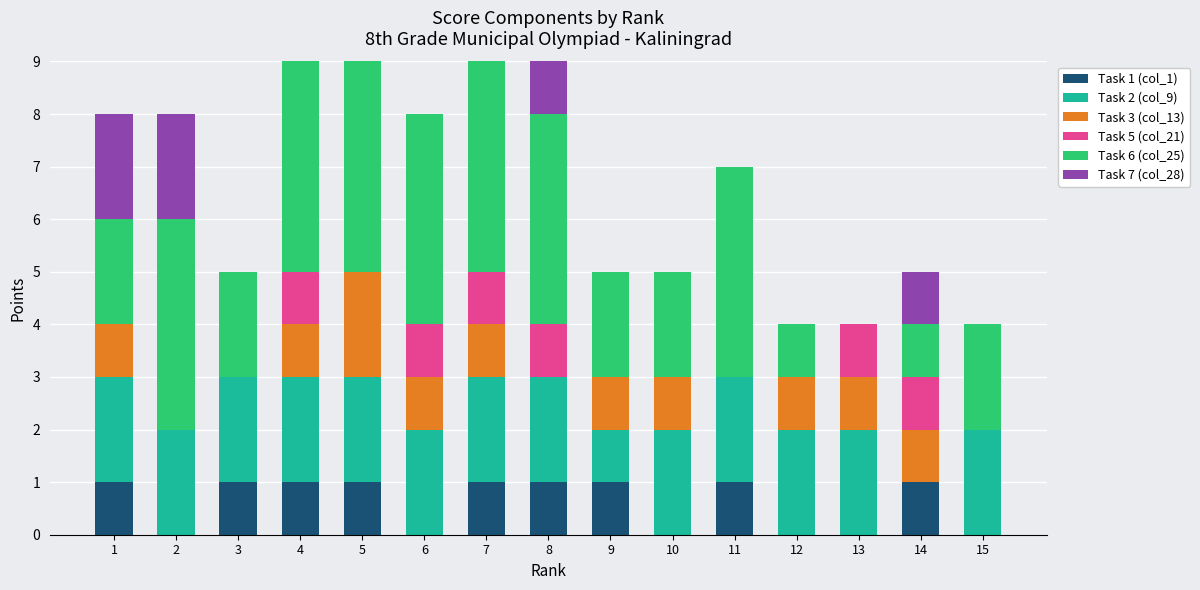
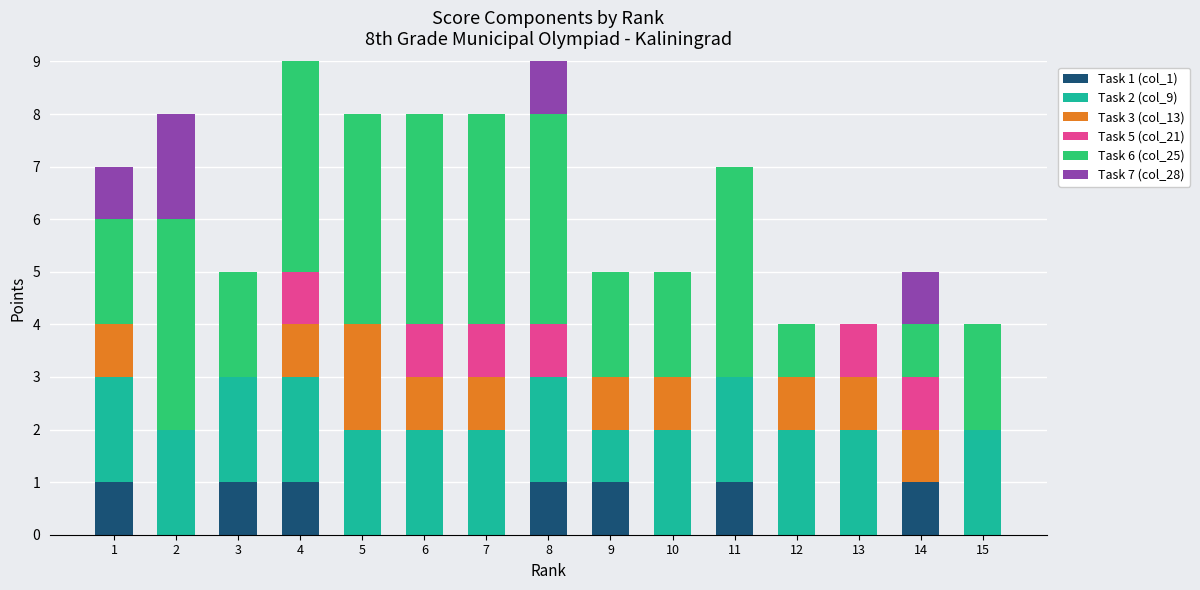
Task 7 (col_28), 1: 2 -> 1
Task 1 (col_1), 5: 1 -> 0
Task 1 (col_1), 7: 1 -> 0
